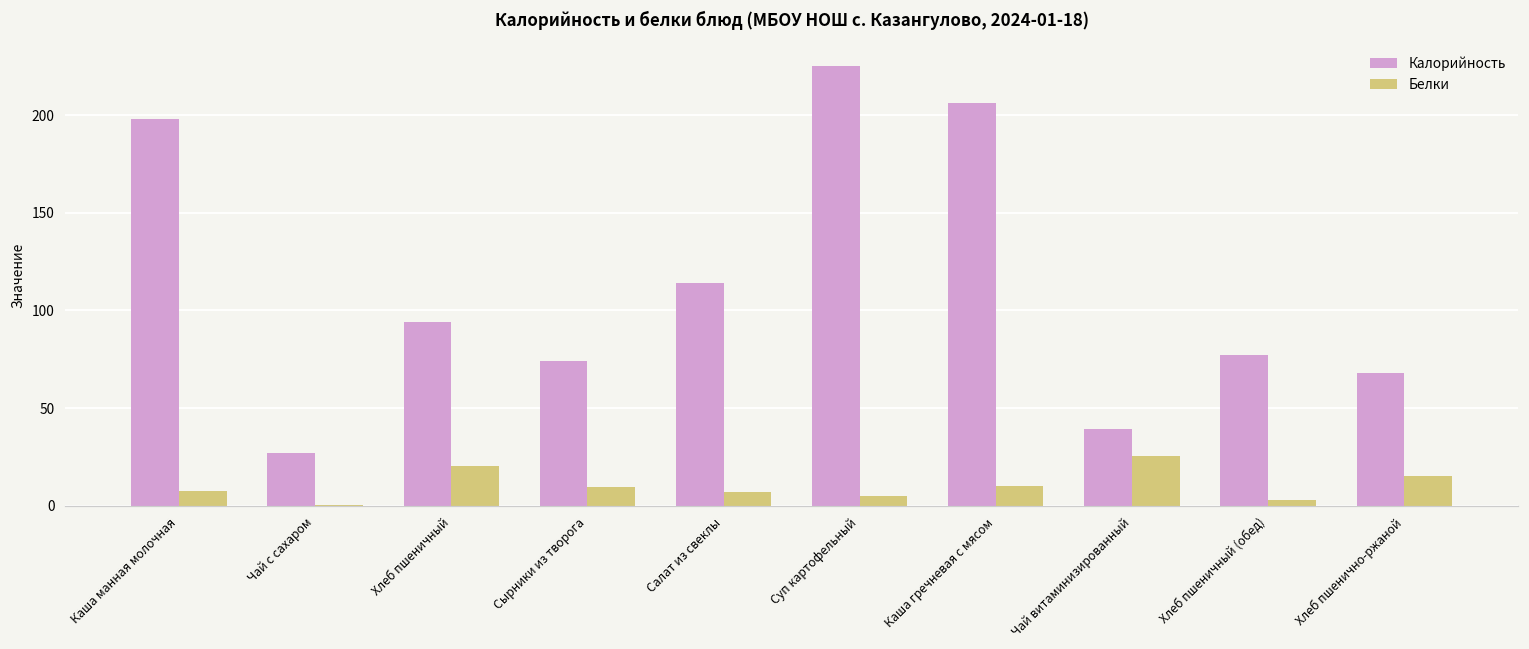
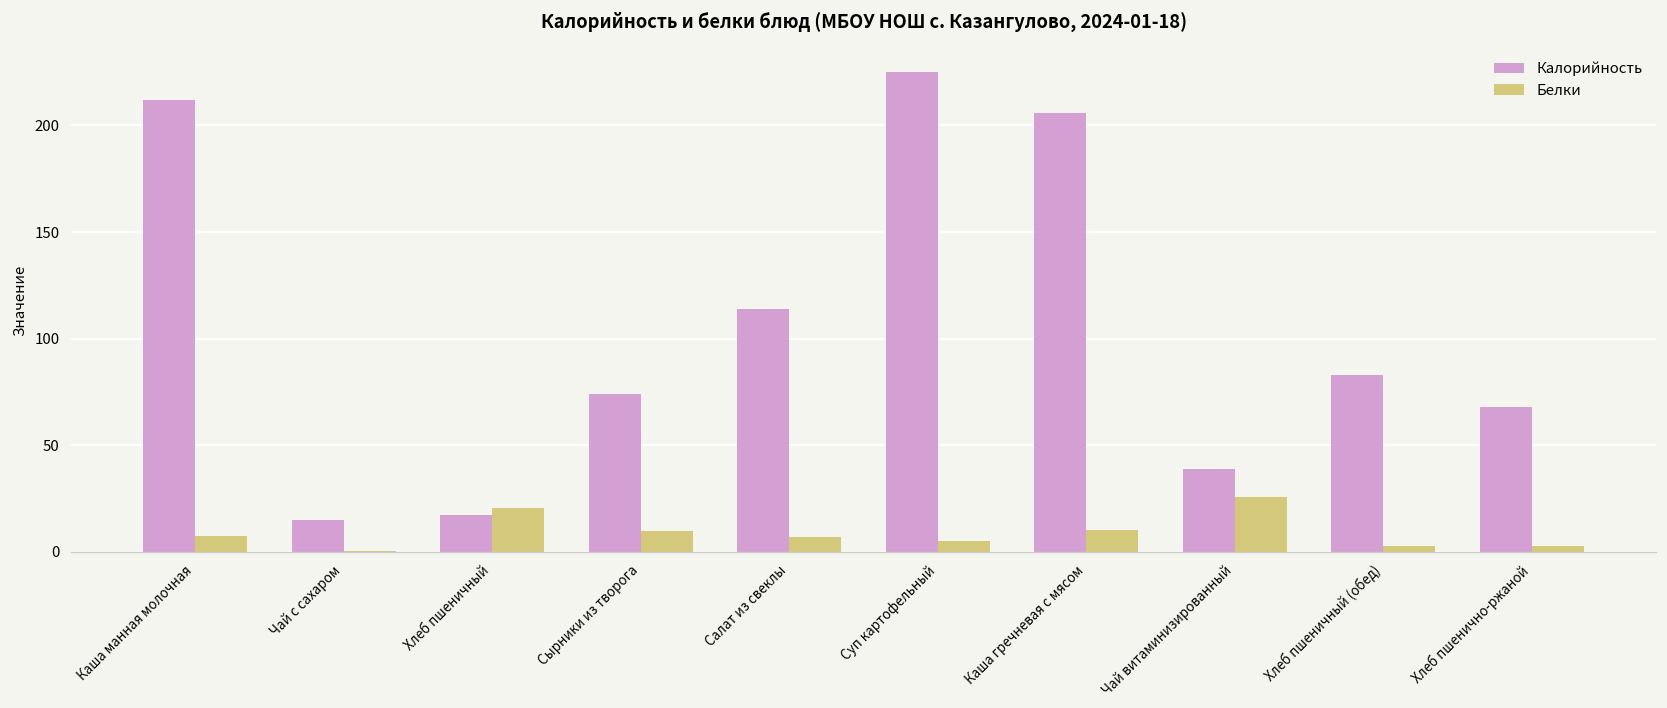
Калорийность, Каша манная молочная: 198 -> 212
Калорийность, Чай с сахаром: 27 -> 15
Калорийность, Хлеб пшеничный: 94 -> 17
Калорийность, Хлеб пшеничный (обед): 77 -> 83
Белки, Хлеб пшенично-ржаной: 15 -> 2
